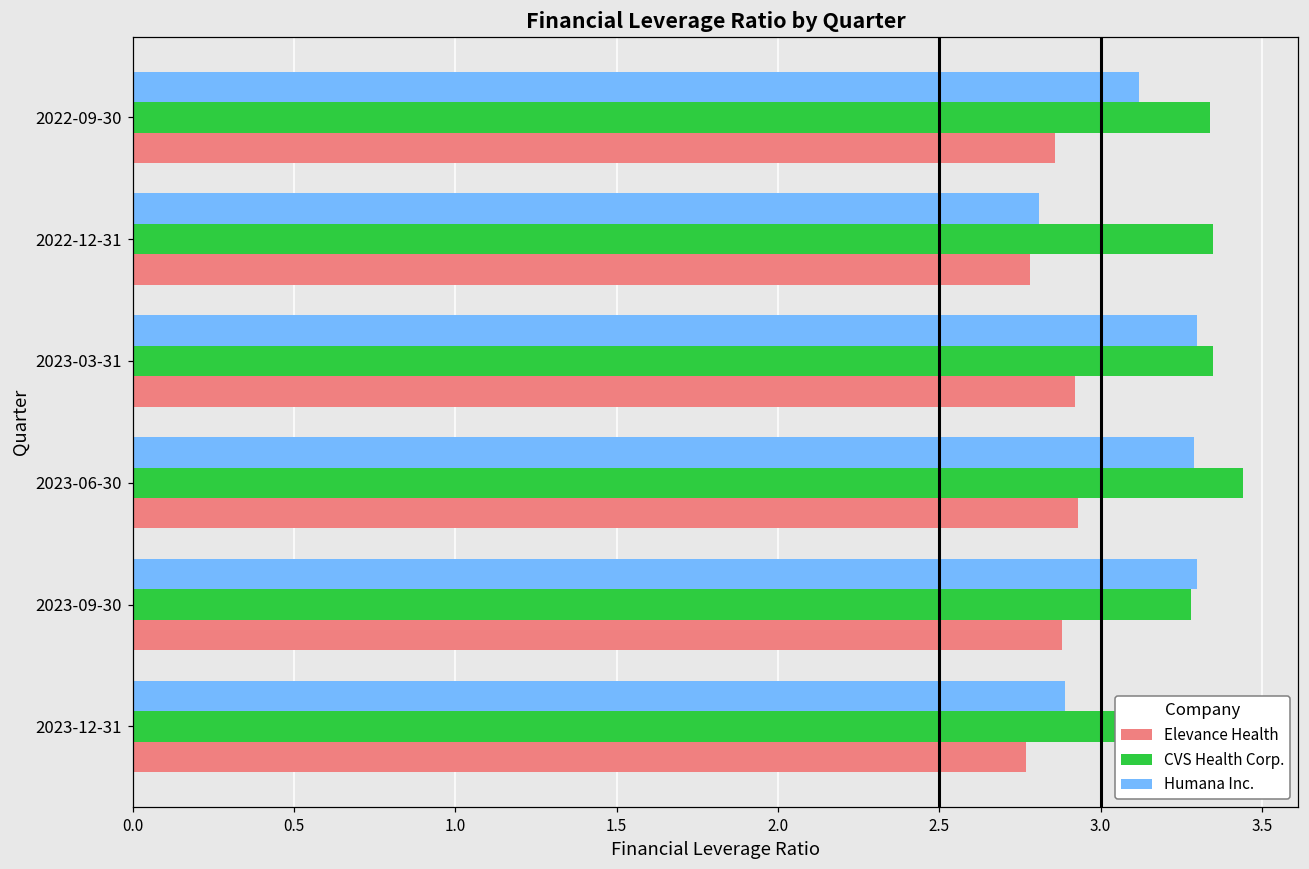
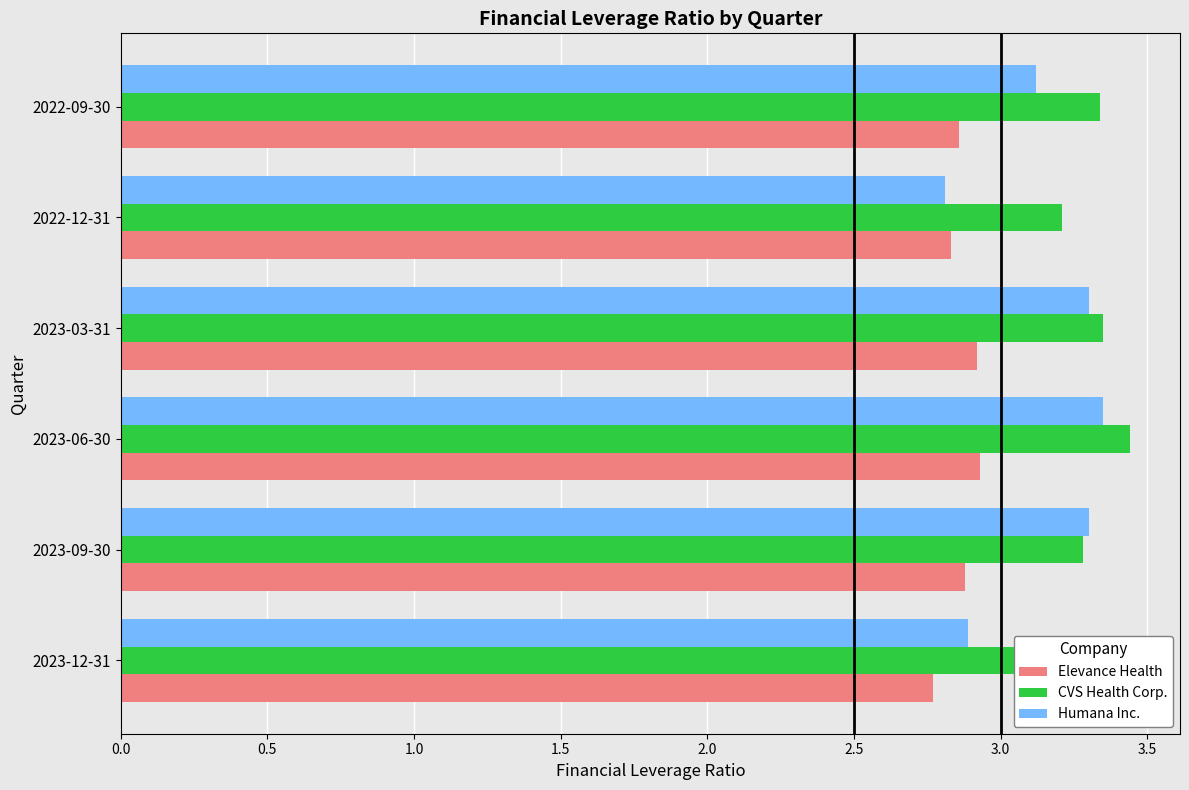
CVS Health Corp., 2022-12-31: 3.35 -> 3.21
Elevance Health, 2022-12-31: 2.78 -> 2.83
Humana Inc., 2023-06-30: 3.29 -> 3.35
